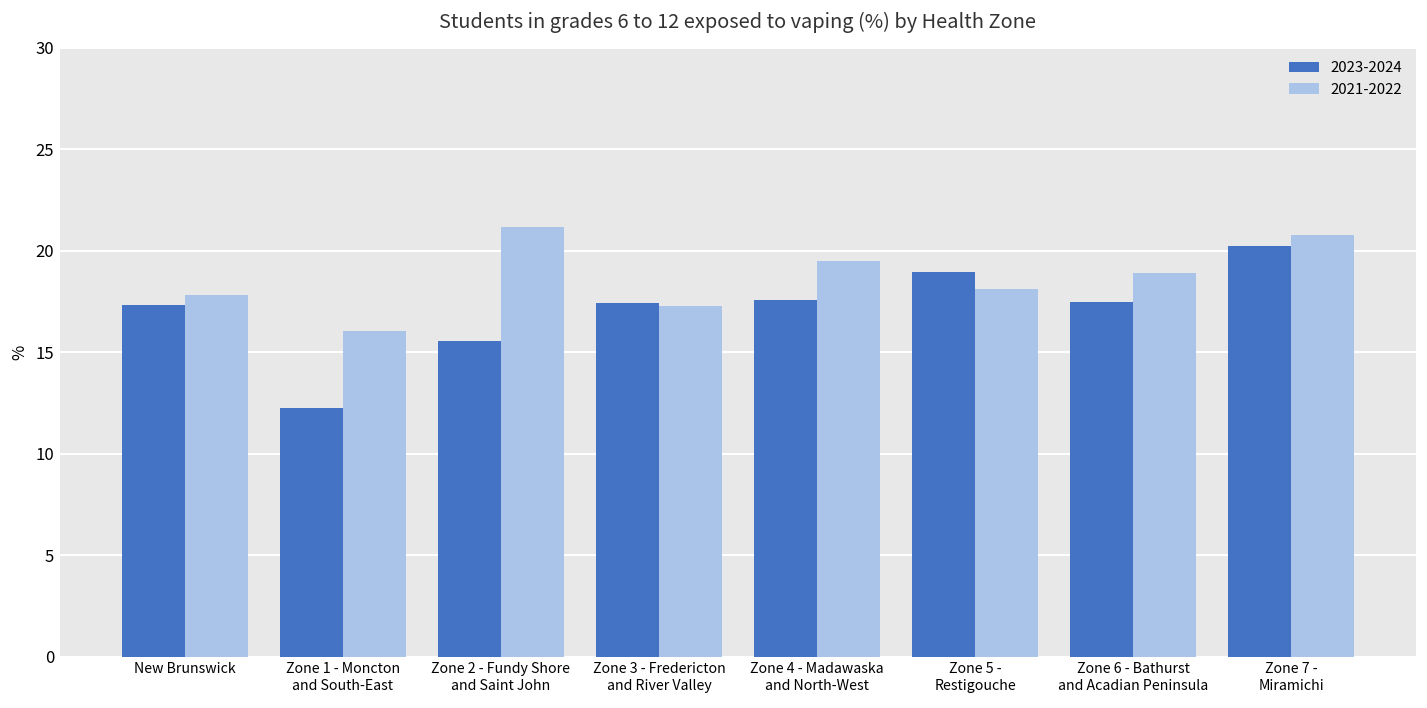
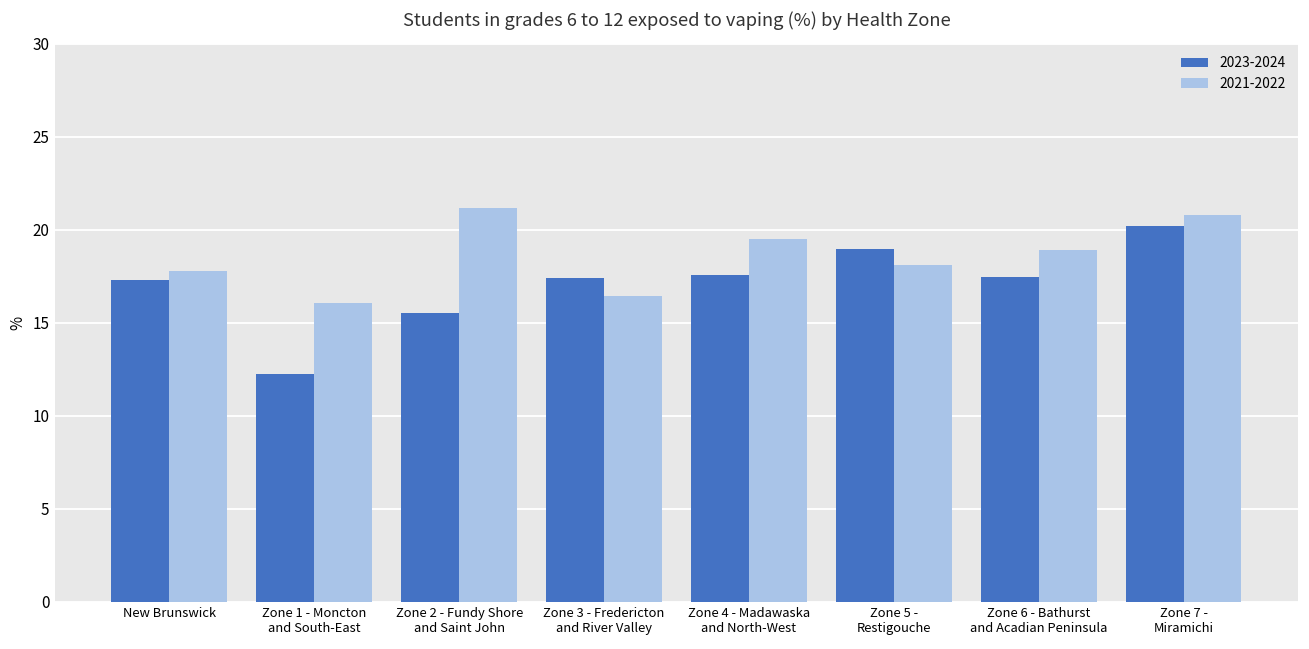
2021-2022, Zone 3 - Fredericton and River Valley: 17.3 -> 16.4
